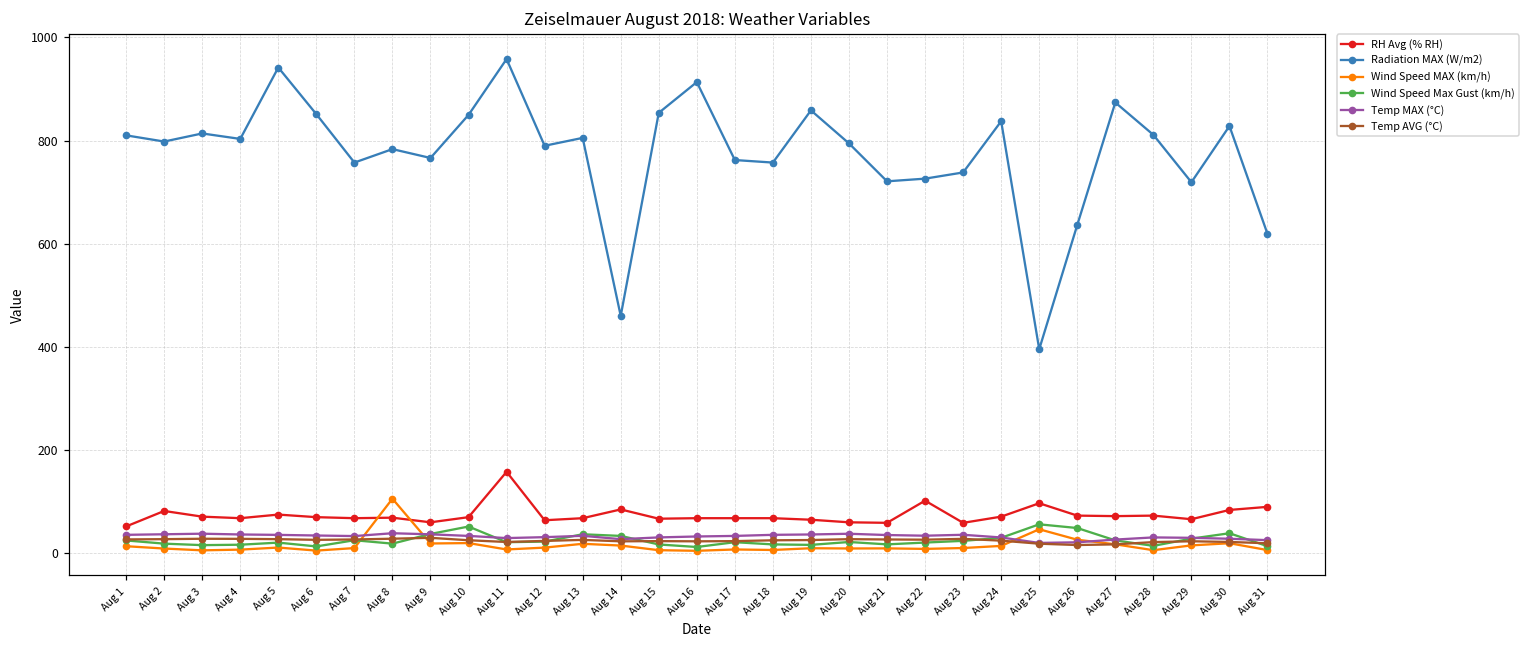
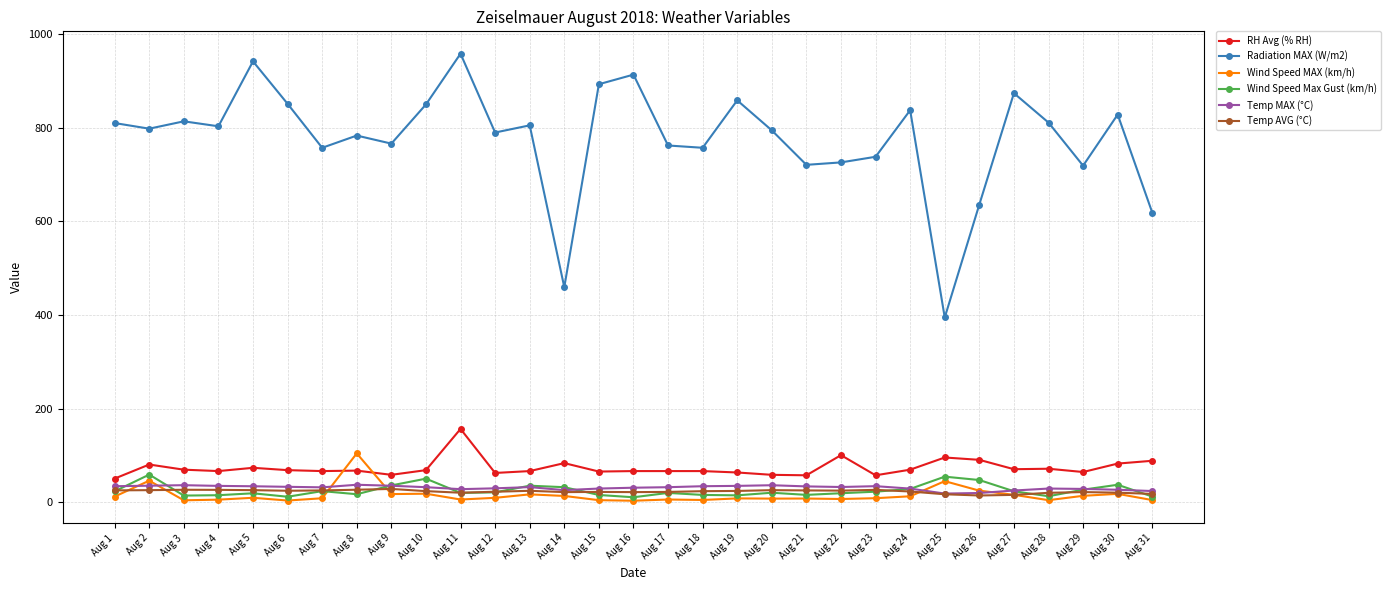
Wind Speed MAX (km/h), Aug 2: 10 -> 50
Wind Speed Max Gust (km/h), Aug 2: 20 -> 60
Radiation MAX (W/m2), Aug 15: 850 -> 890
RH Avg (% RH), Aug 26: 70 -> 90
